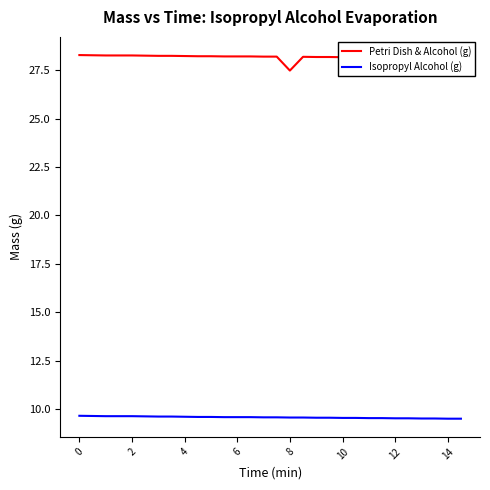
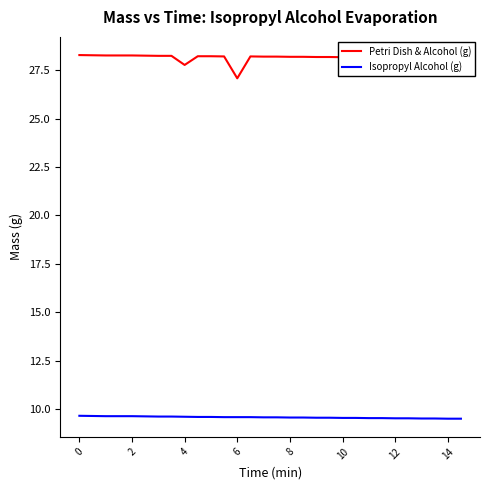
Petri Dish & Alcohol (g), 4: 28.2 -> 27.8
Petri Dish & Alcohol (g), 6: 28.2 -> 27.1
Petri Dish & Alcohol (g), 8: 27.5 -> 28.2
